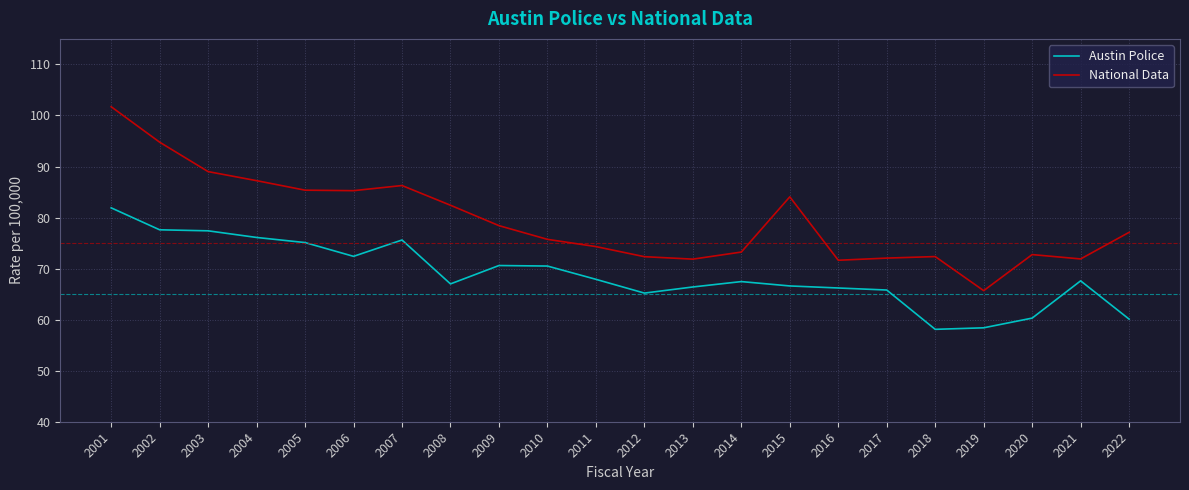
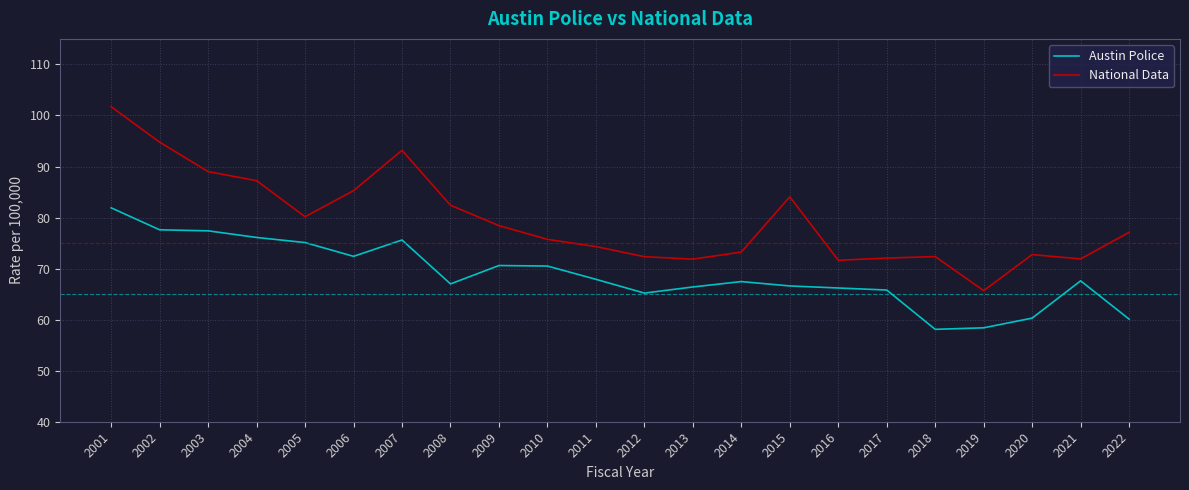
National Data, 2005: 85 -> 80
National Data, 2007: 86 -> 93
